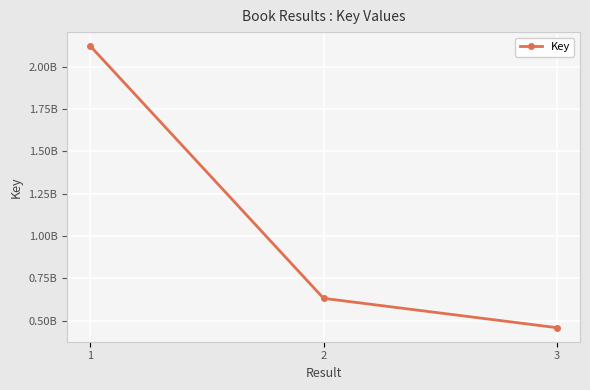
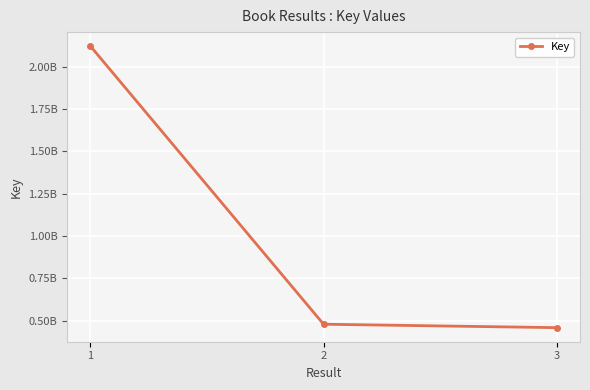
2: 630000000 -> 480000000
